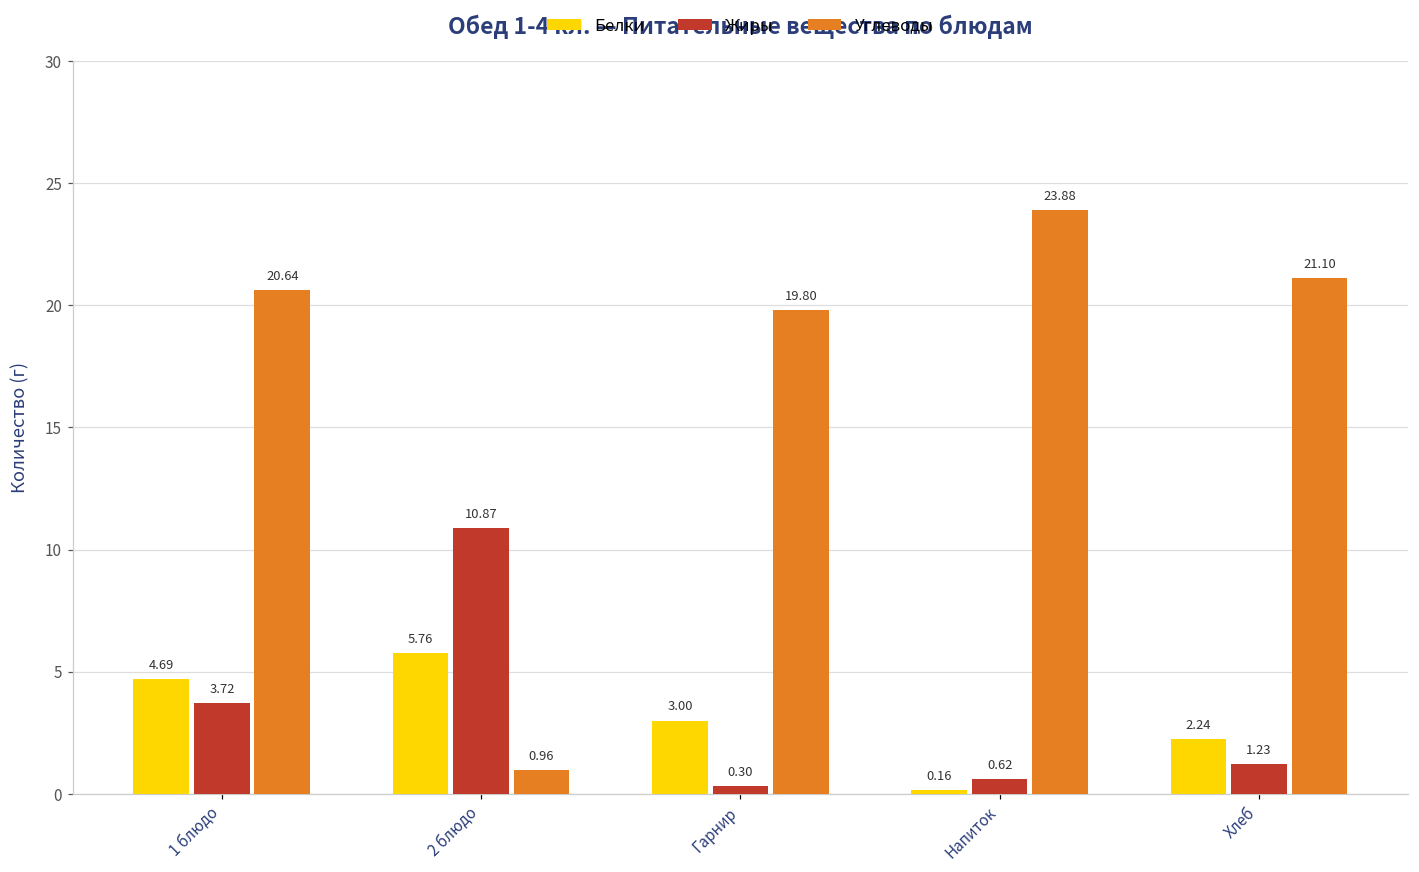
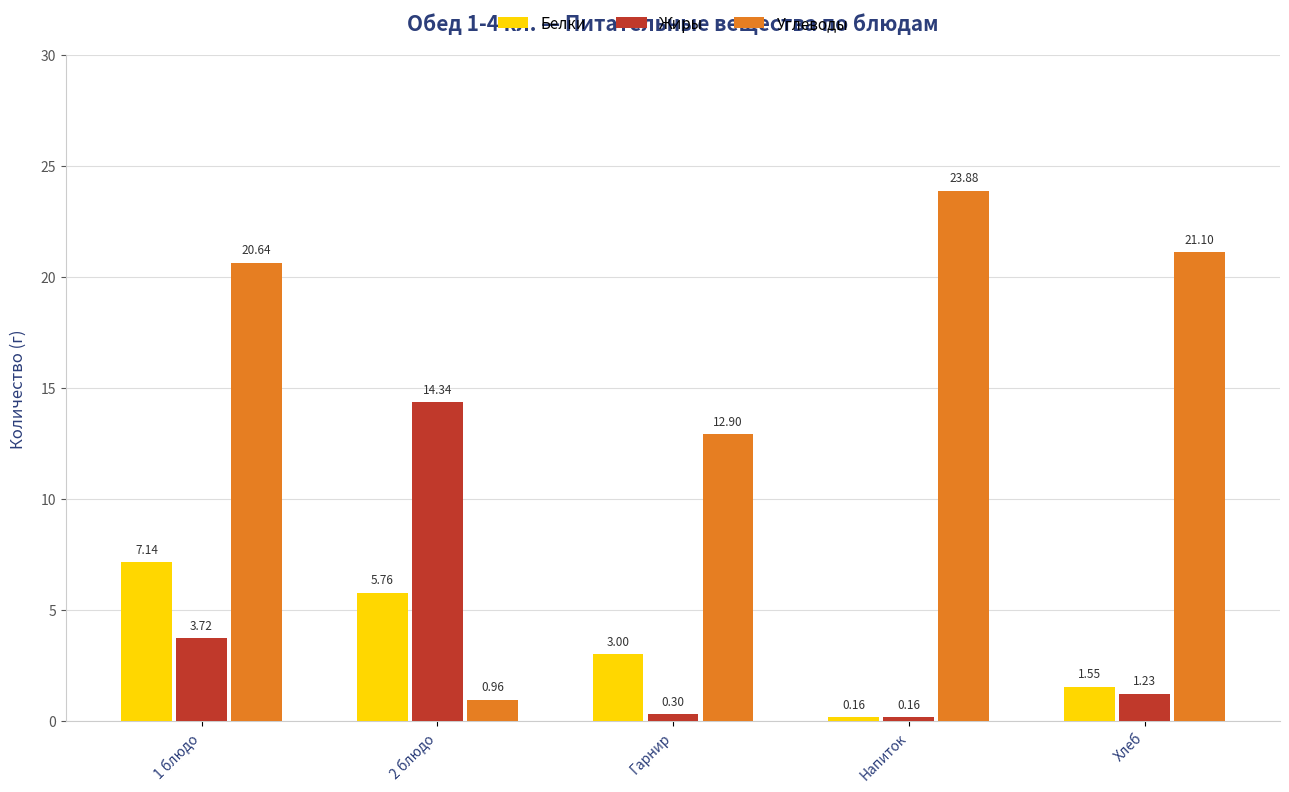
Белки, 1 блюдо: 4.69 -> 7.14
Жиры, 2 блюдо: 10.87 -> 14.34
Углеводы, Гарнир: 19.80 -> 12.90
Жиры, Напиток: 0.62 -> 0.16
Белки, Хлеб: 2.24 -> 1.55
